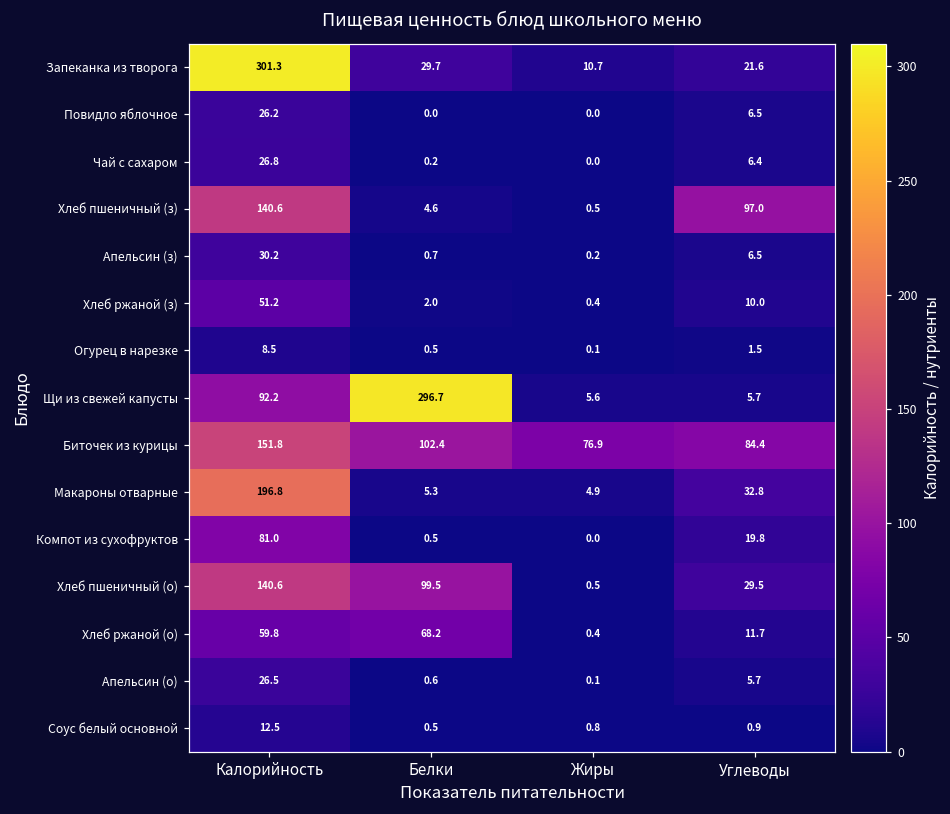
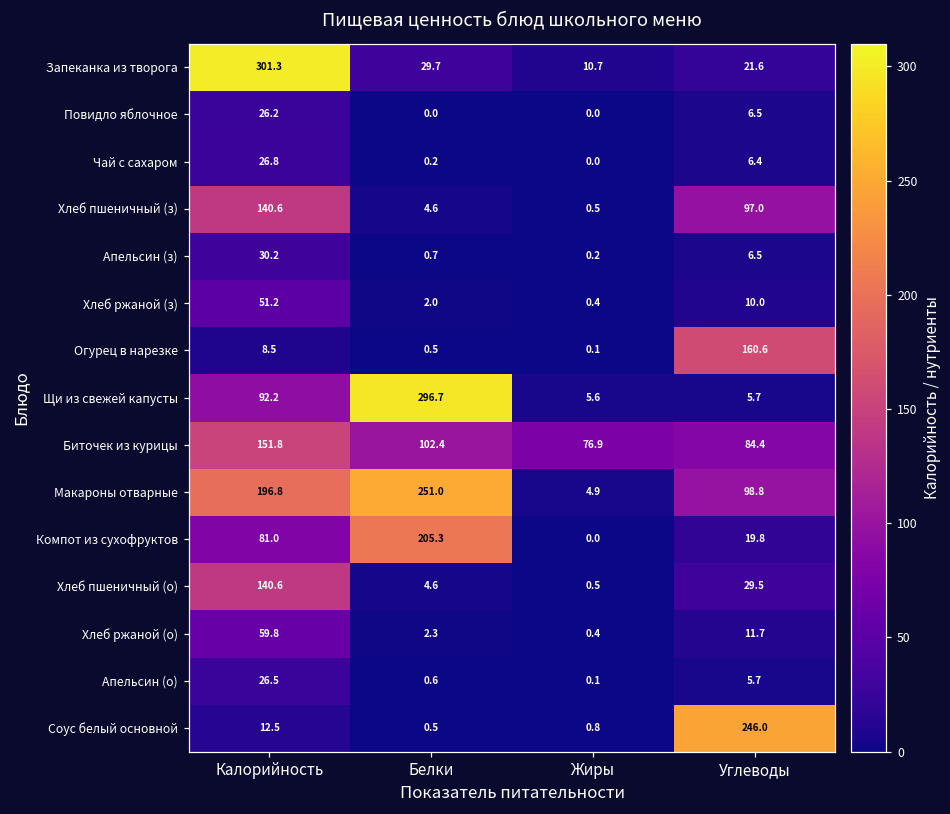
Огурец в нарезке, Углеводы: 1.5 -> 160.6
Макароны отварные, Белки: 5.3 -> 251.0
Макароны отварные, Углеводы: 32.8 -> 98.8
Компот из сухофруктов, Белки: 0.5 -> 205.3
Хлеб пшеничный (о), Белки: 99.5 -> 4.6
Хлеб ржаной (о), Белки: 68.2 -> 2.3
Соус белый основной, Углеводы: 0.9 -> 246.0
